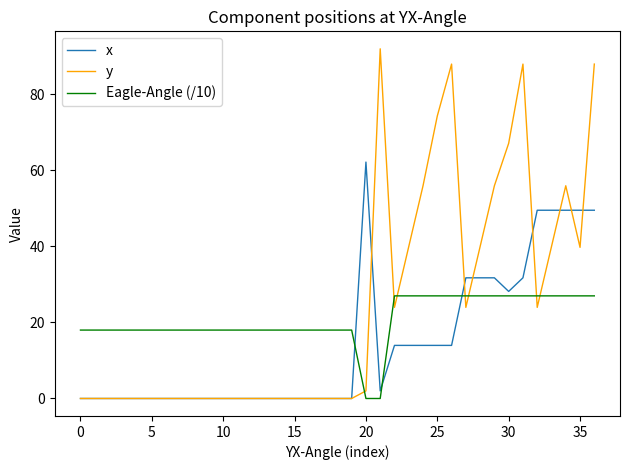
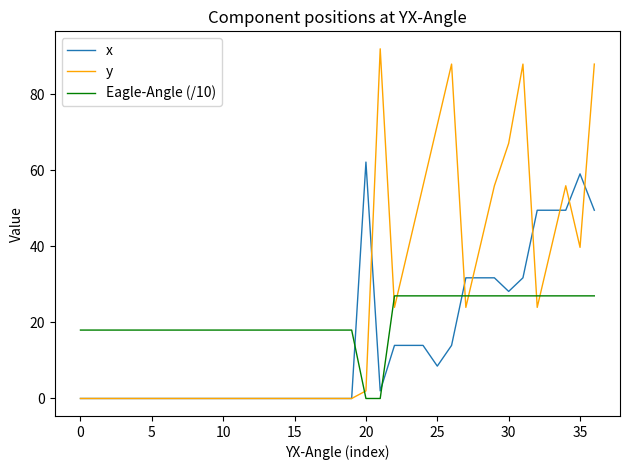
x, 25: 14 -> 9
y, 25: 74 -> 72
x, 35: 50 -> 59
